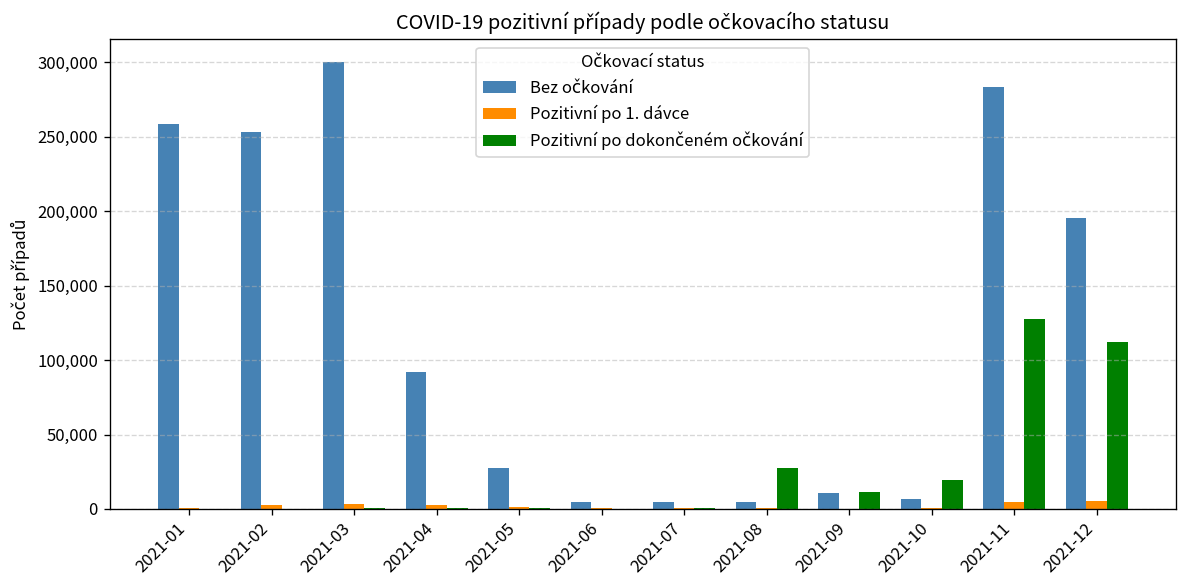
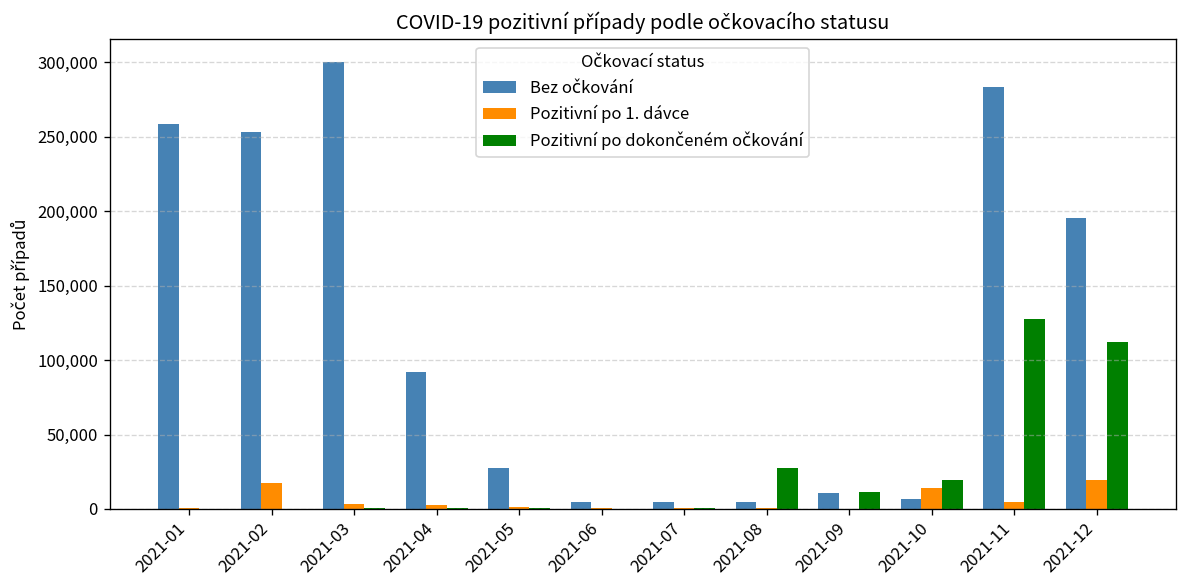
Pozitivní po 1. dávce, 2021-02: 2,000 -> 17,000
Pozitivní po 1. dávce, 2021-10: 1,000 -> 14,000
Pozitivní po 1. dávce, 2021-12: 5,000 -> 19,000
